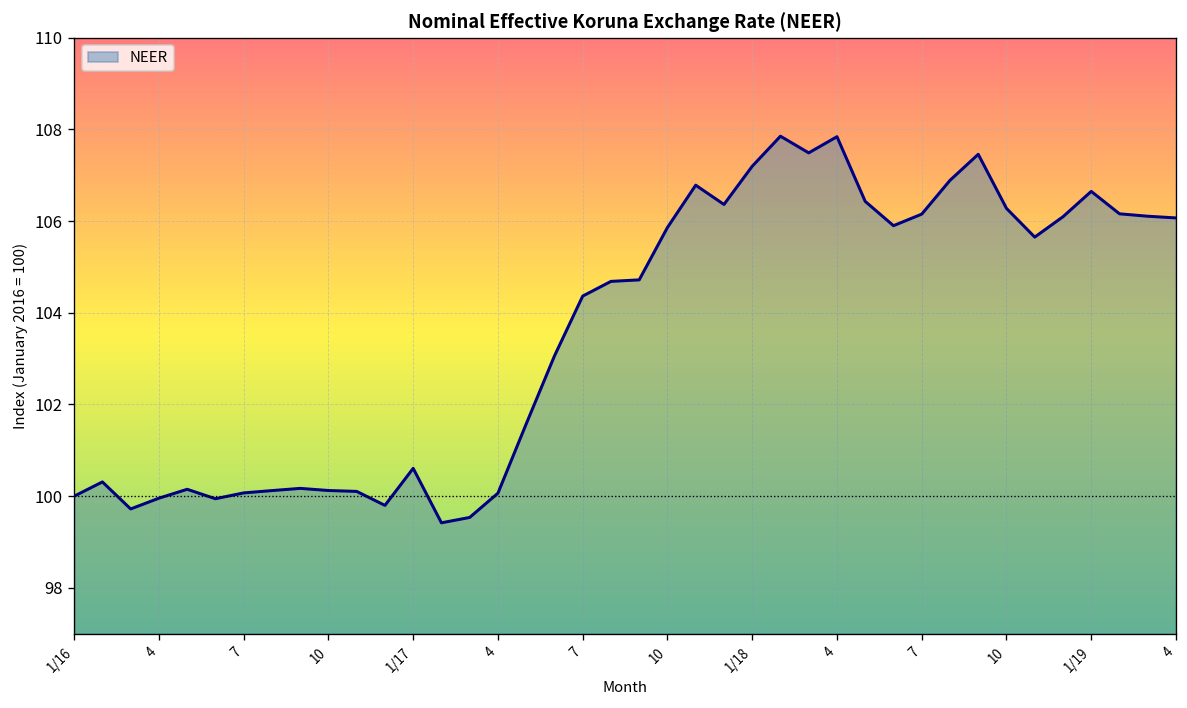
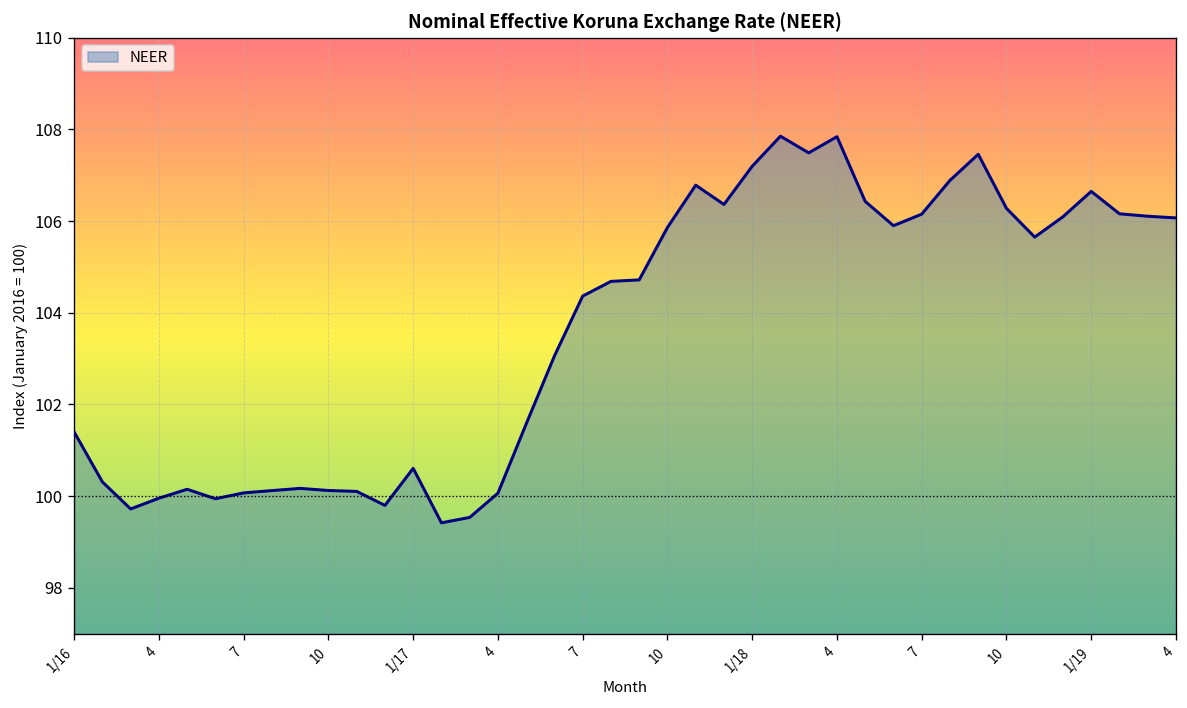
1/16: 100.0 -> 101.4
